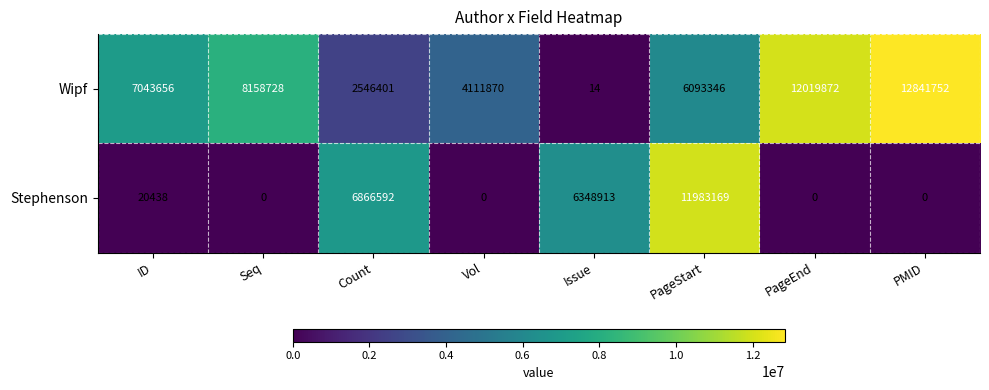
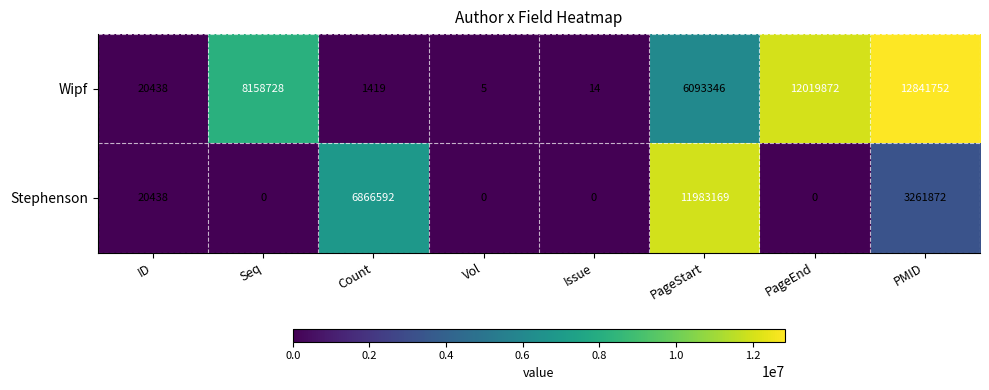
Wipf, ID: 7043656 -> 20438
Wipf, Count: 2546401 -> 1419
Wipf, Vol: 4111870 -> 5
Stephenson, Issue: 6348913 -> 0
Stephenson, PMID: 0 -> 3261872
